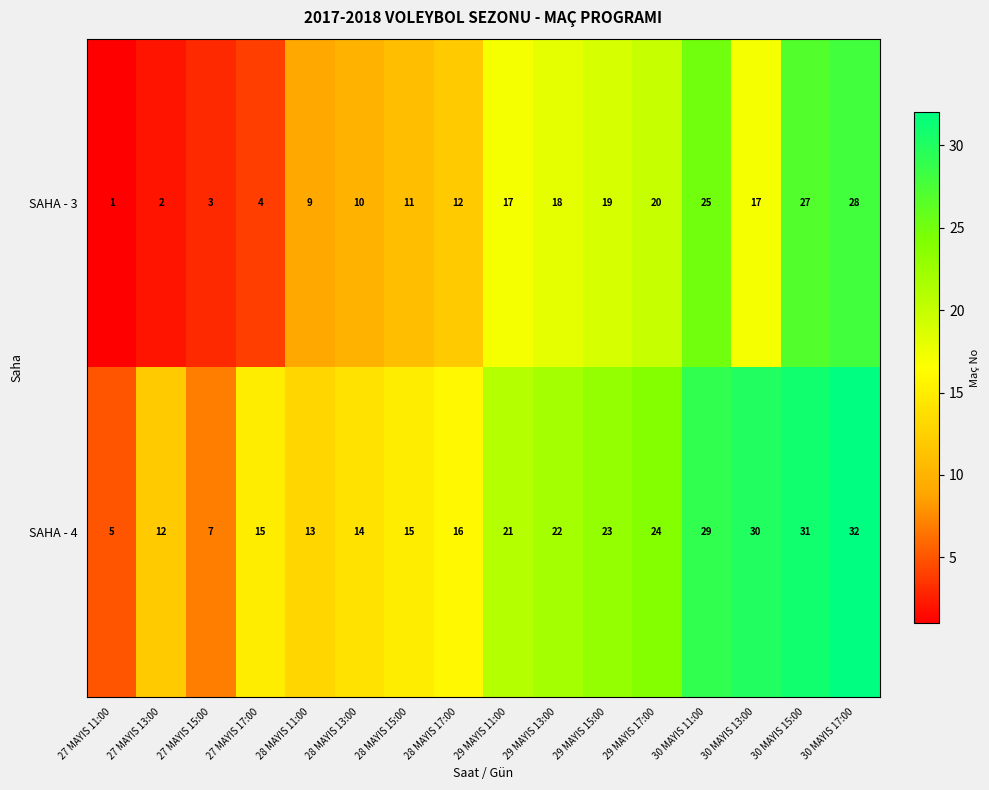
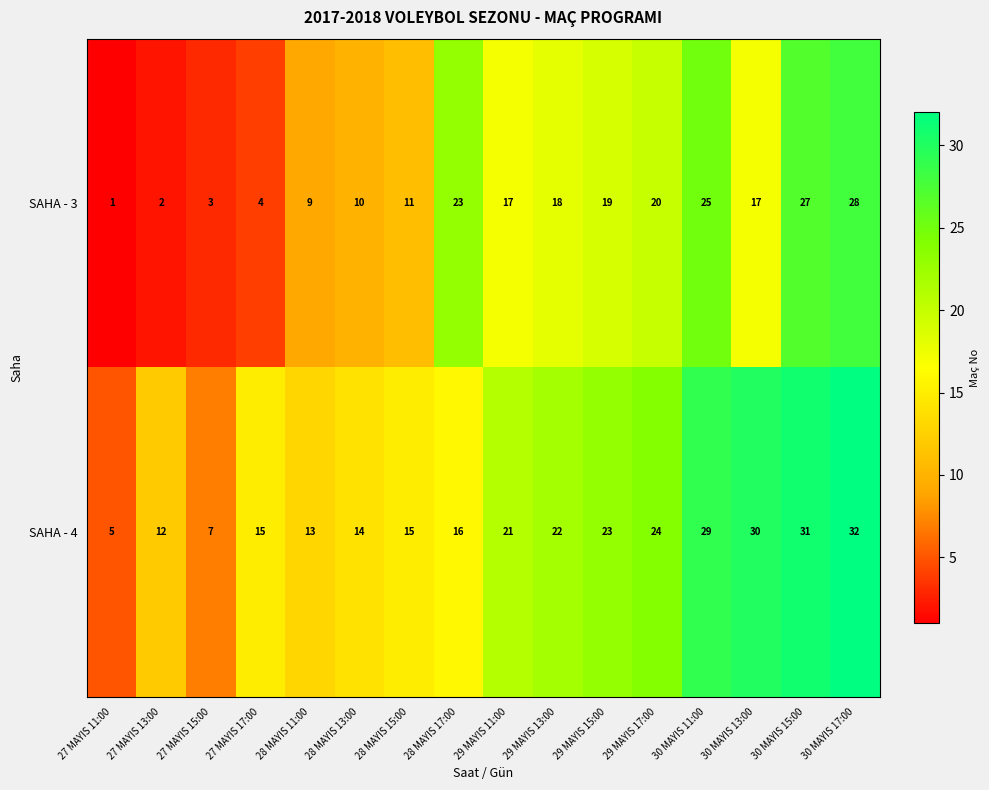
SAHA - 3, 28 MAYIS 17:00: 12 -> 23
